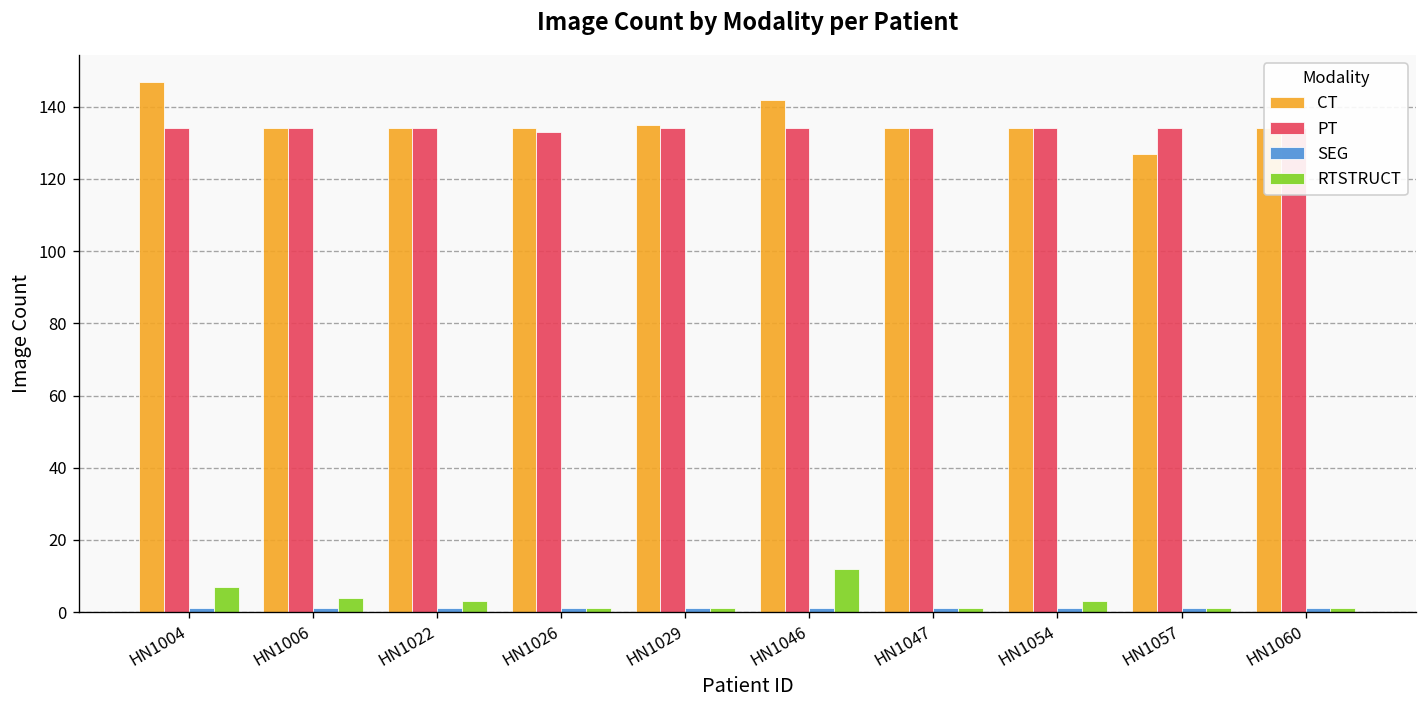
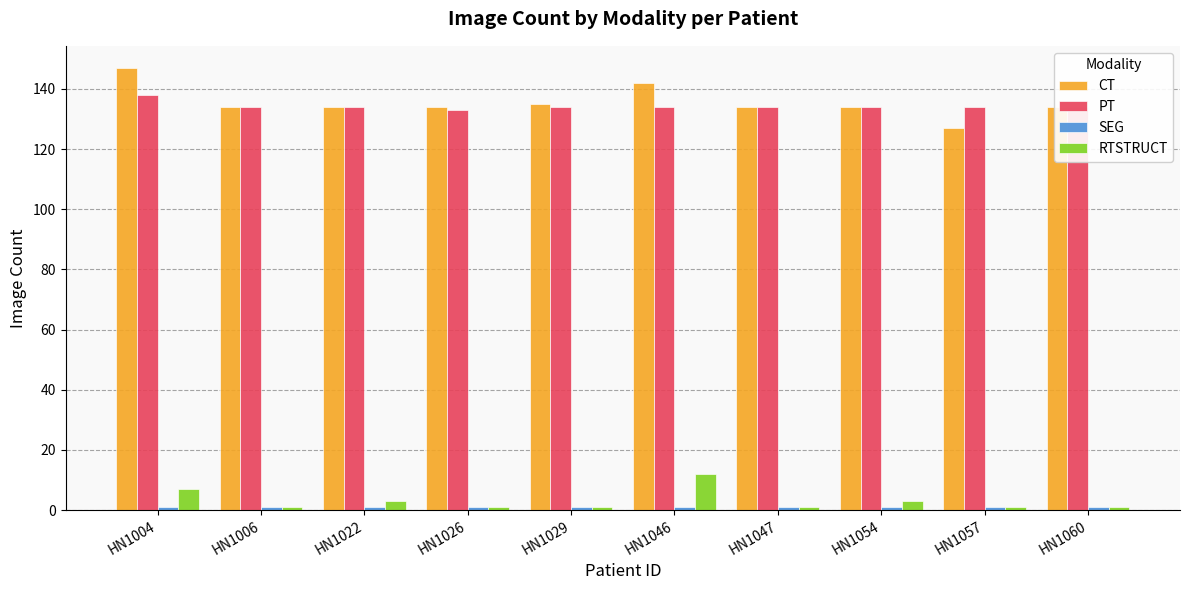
PT, HN1004: 134 -> 138
RTSTRUCT, HN1006: 4 -> 1
